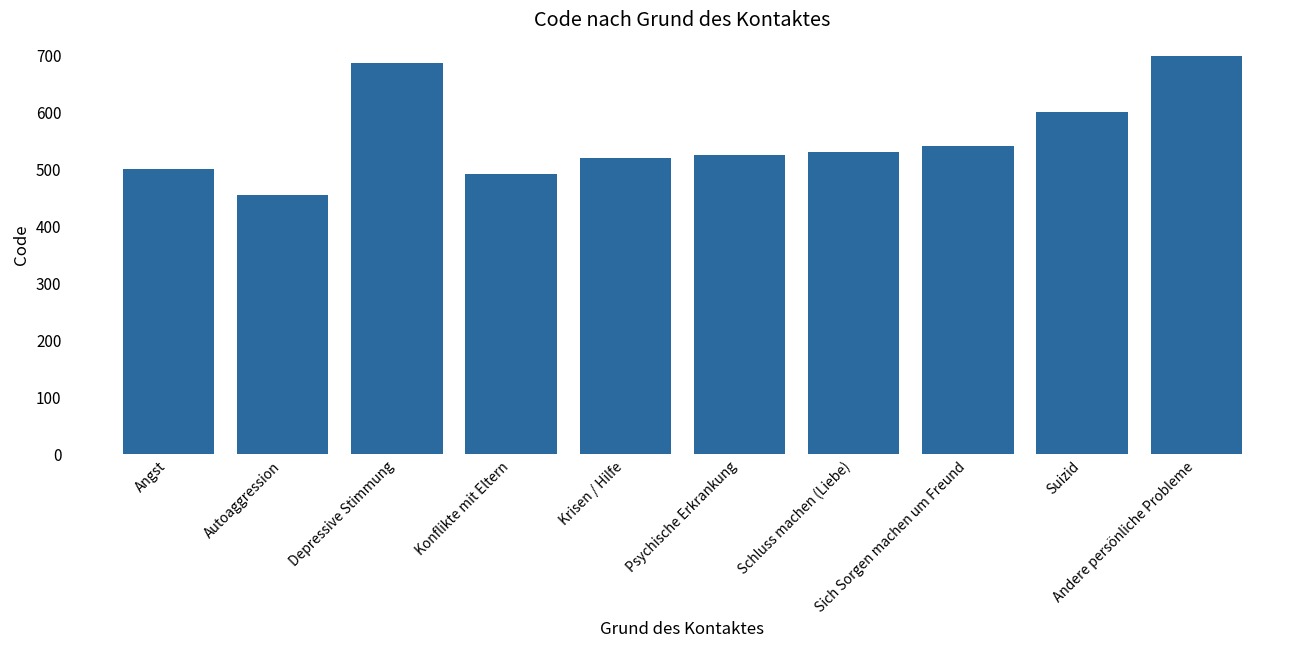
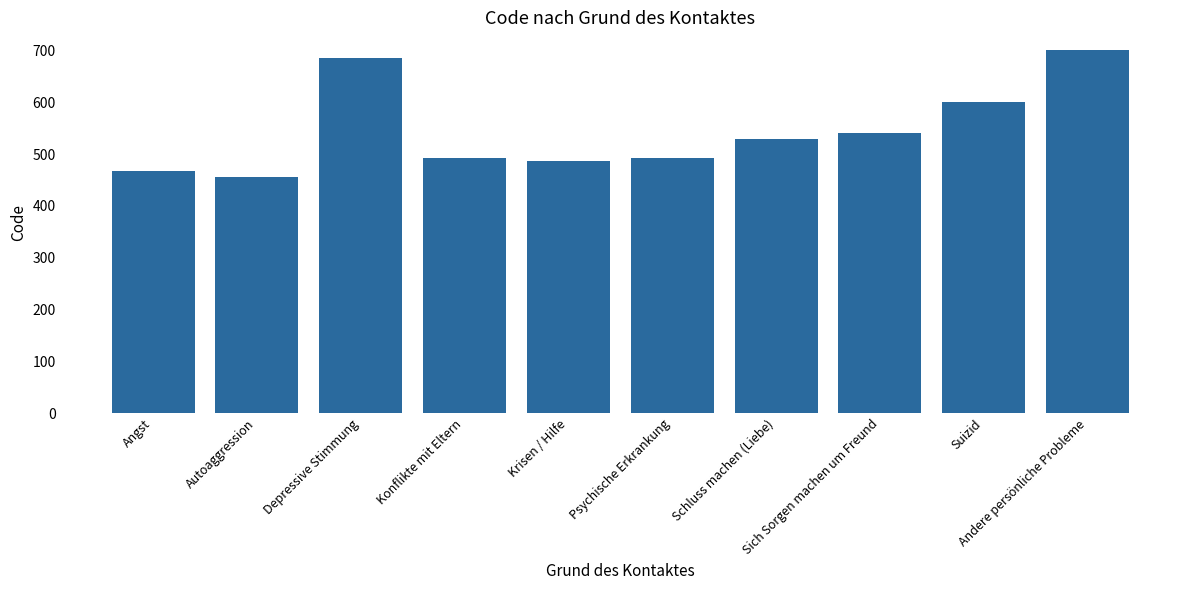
Angst: 500 -> 470
Krisen / Hilfe: 520 -> 490
Psychische Erkrankung: 530 -> 490
